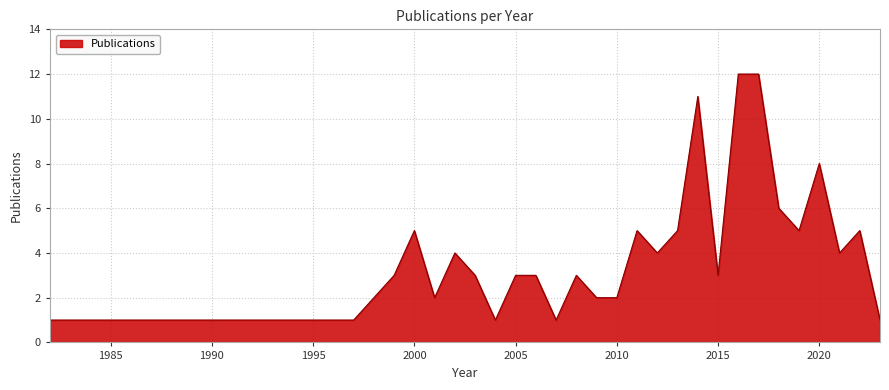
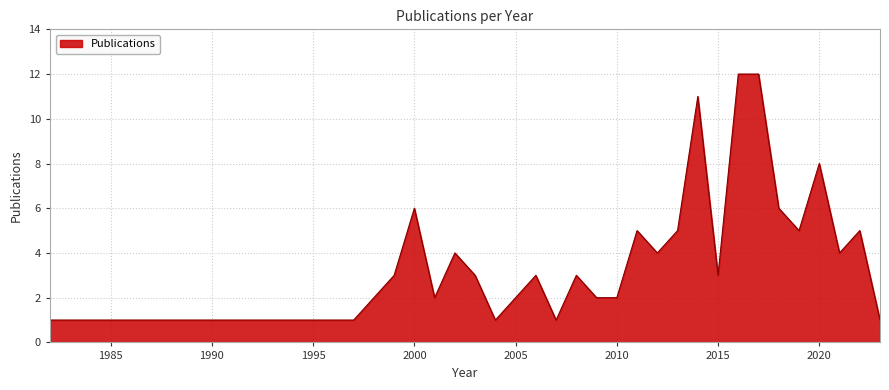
2000: 5 -> 6
2005: 3 -> 2
